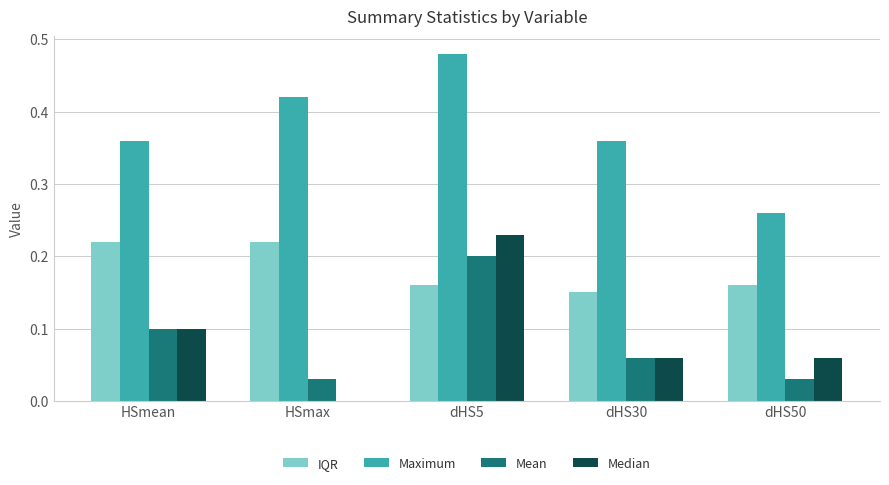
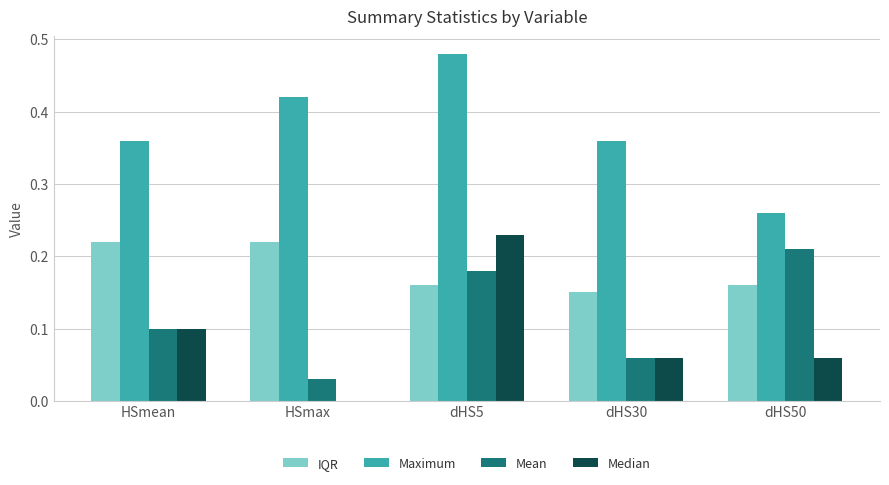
Mean, dHS5: 0.20 -> 0.18
Mean, dHS50: 0.03 -> 0.21
